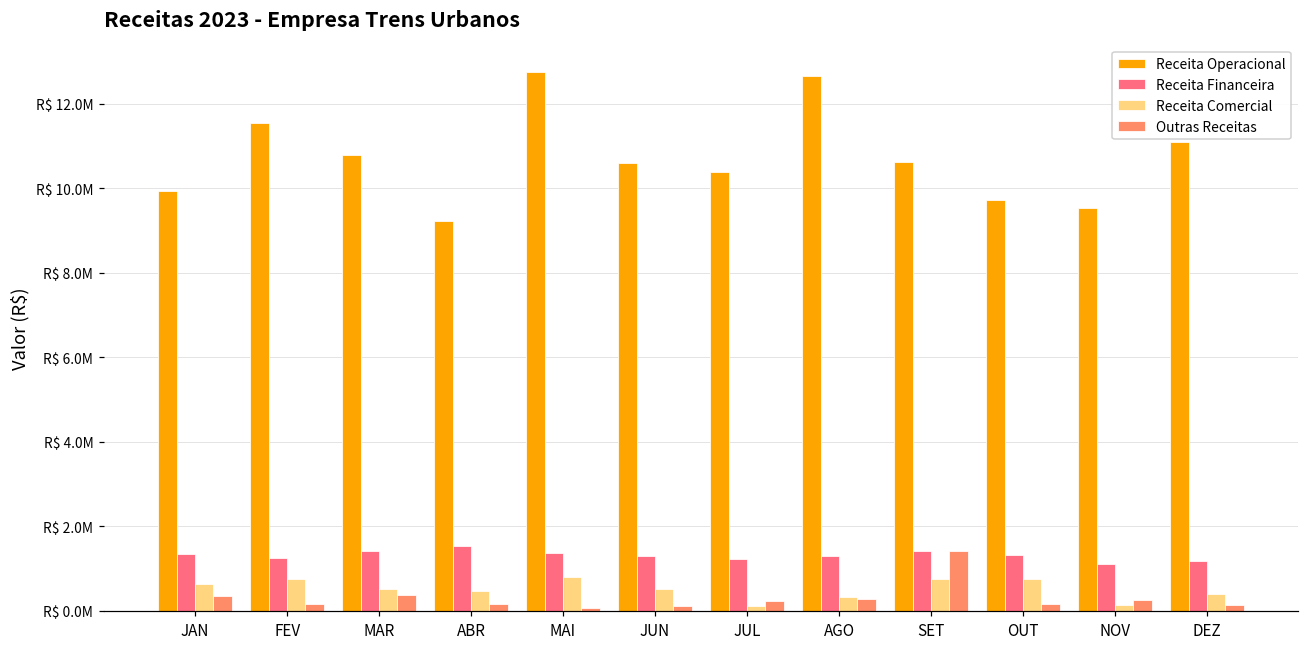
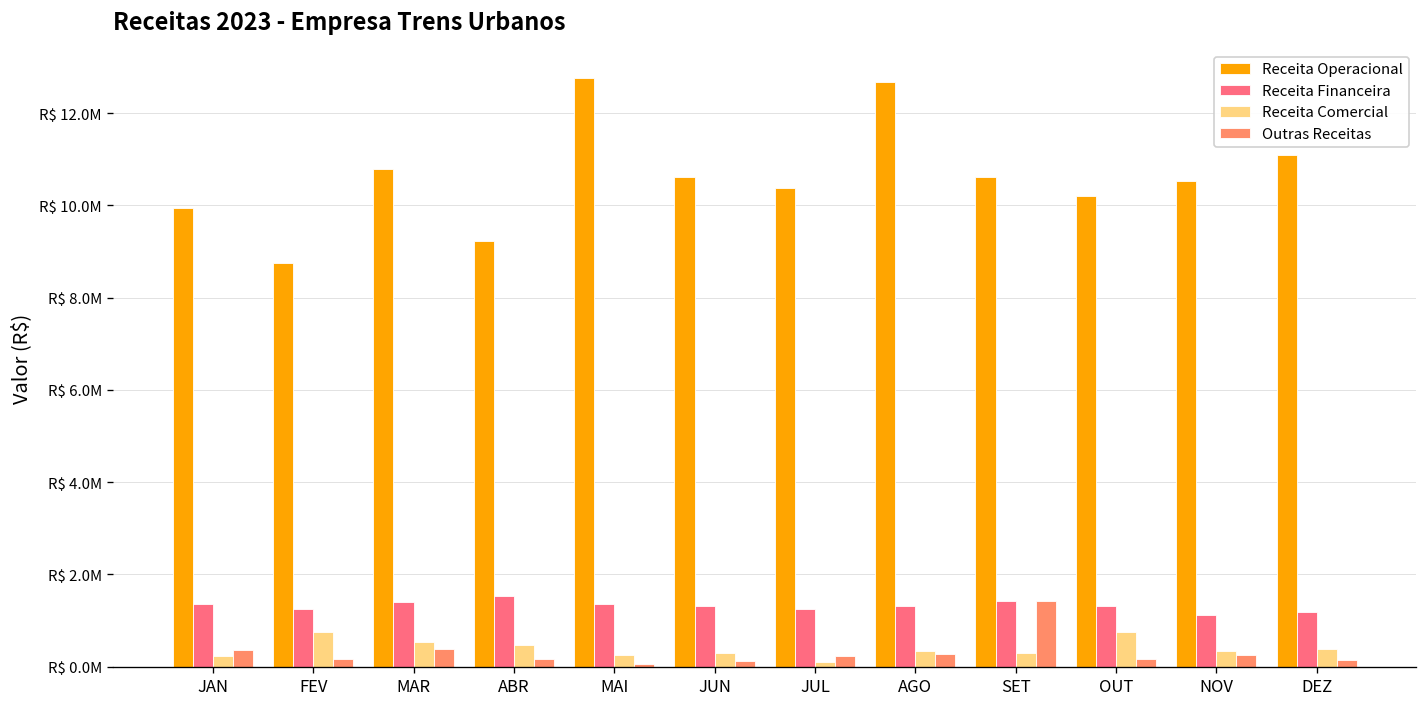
Receita Comercial, JAN: R$ 600000 -> R$ 200000
Receita Operacional, FEV: R$ 11500000 -> R$ 8800000
Receita Comercial, MAI: R$ 800000 -> R$ 300000
Receita Comercial, JUN: R$ 500000 -> R$ 300000
Receita Comercial, SET: R$ 700000 -> R$ 300000
Receita Operacional, OUT: R$ 9700000 -> R$ 10200000
Receita Operacional, NOV: R$ 9500000 -> R$ 10500000
Receita Comercial, NOV: R$ 100000 -> R$ 300000
